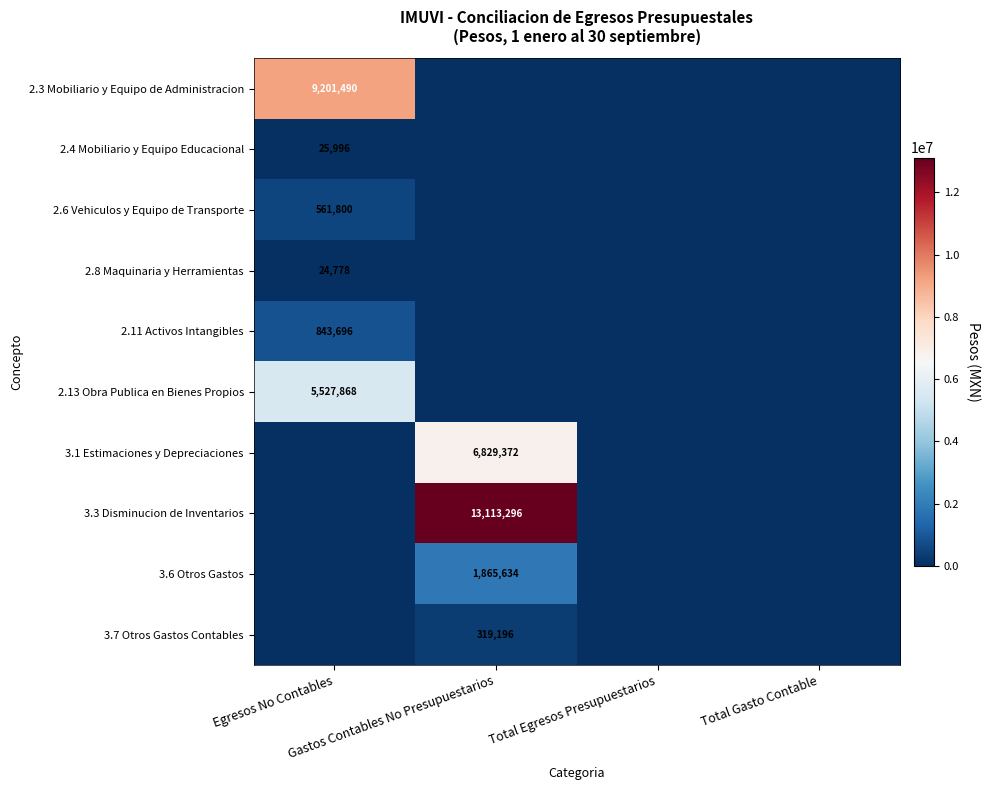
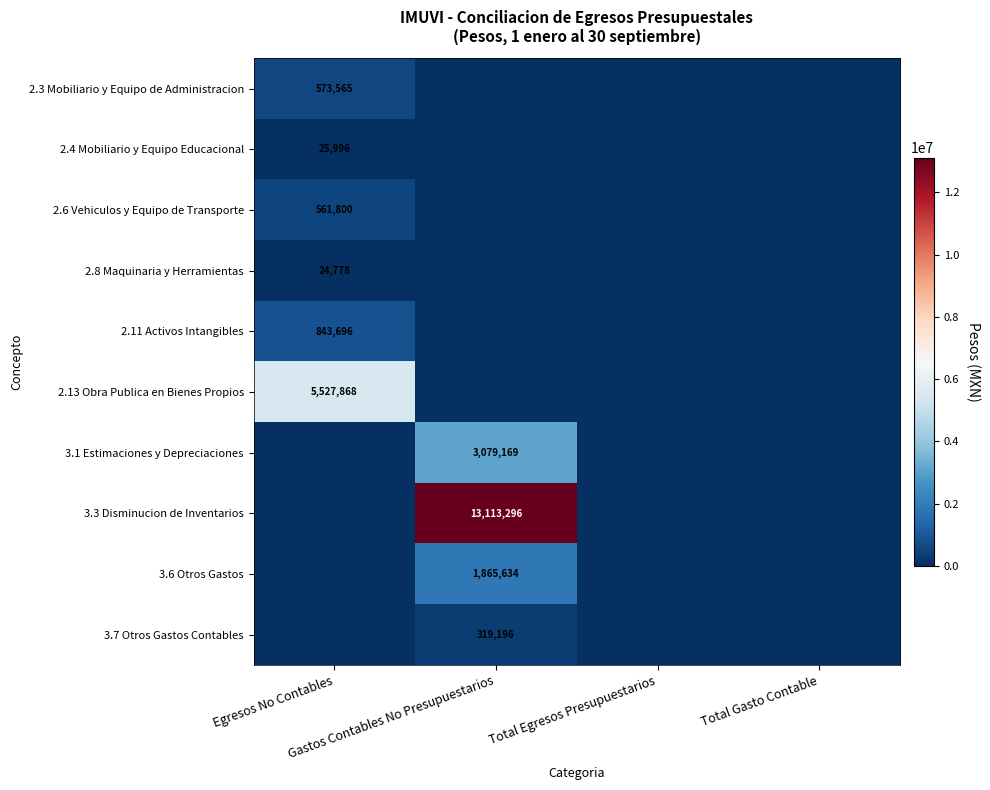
2.3 Mobiliario y Equipo de Administracion, Egresos No Contables: 9,201,490 -> 573,565
3.1 Estimaciones y Depreciaciones, Gastos Contables No Presupuestarios: 6,829,372 -> 3,079,169
